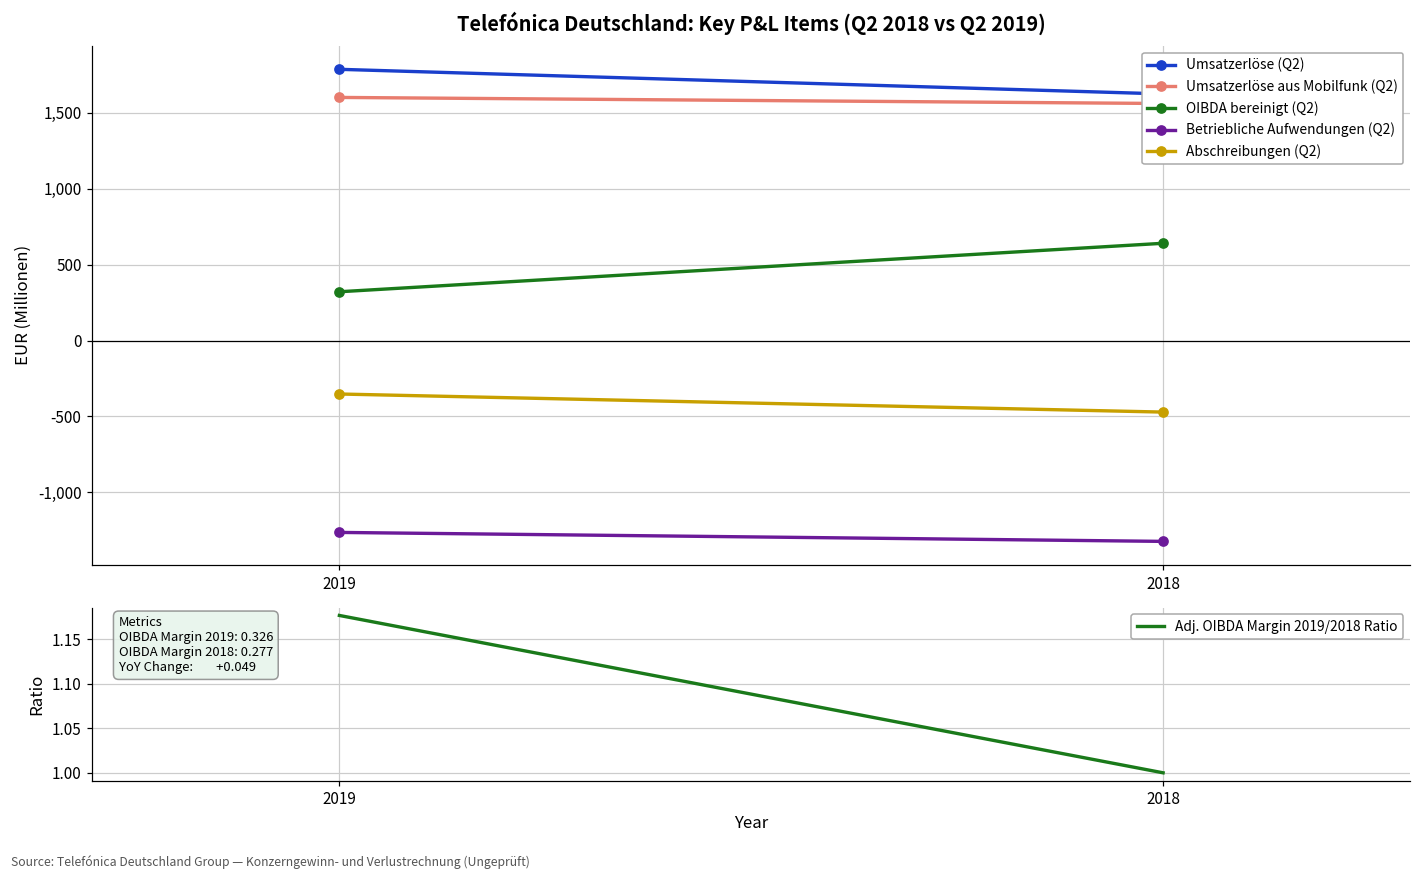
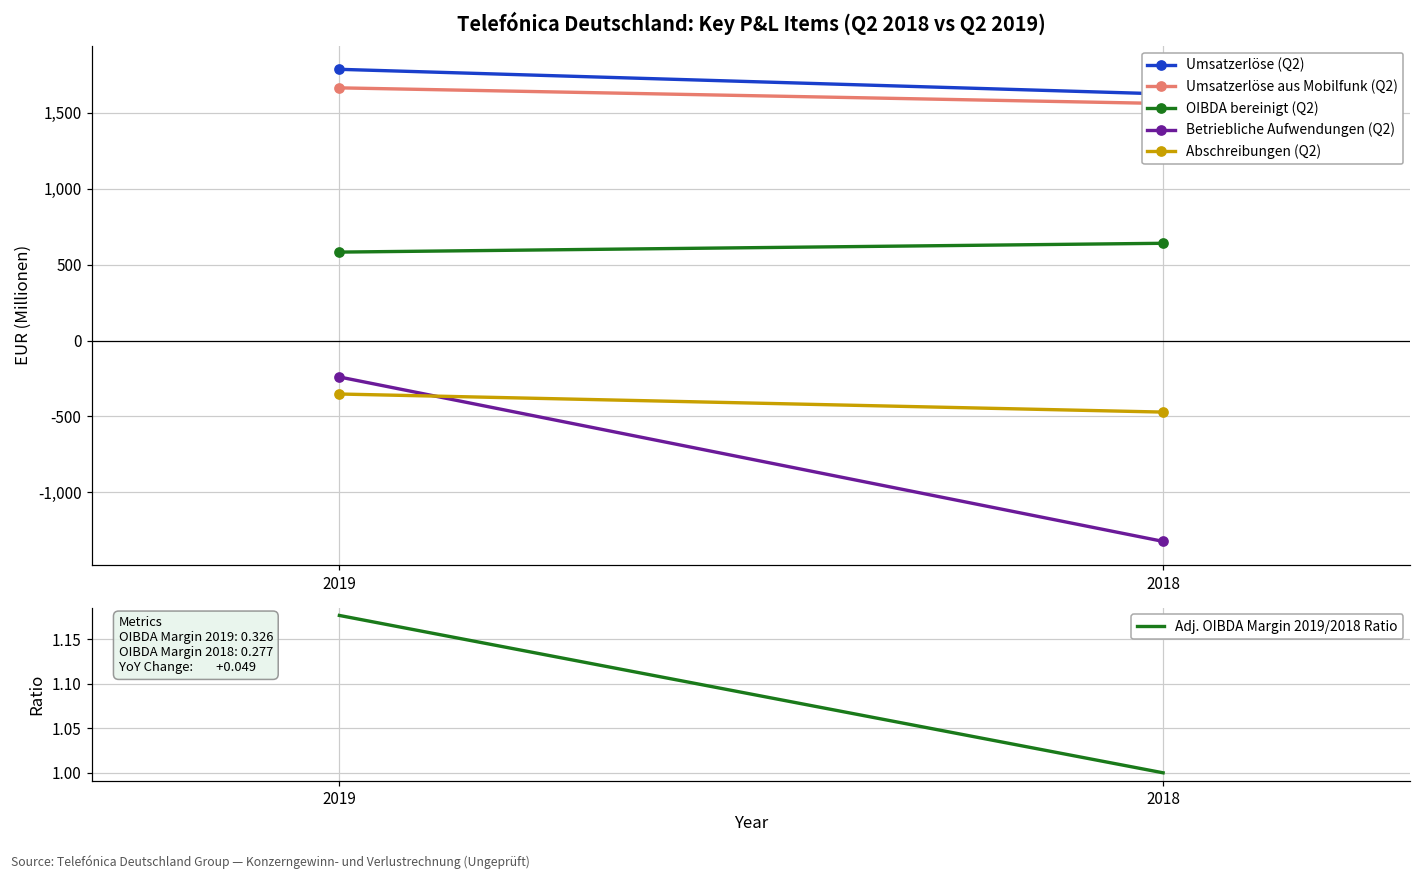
Telefónica Deutschland: Key P&L Items (Q2 2018 vs Q2 2019), Umsatzerlöse aus Mobilfunk (Q2), 2019: 1,600 -> 1,660
Telefónica Deutschland: Key P&L Items (Q2 2018 vs Q2 2019), OIBDA bereinigt (Q2), 2019: 320 -> 580
Telefónica Deutschland: Key P&L Items (Q2 2018 vs Q2 2019), Betriebliche Aufwendungen (Q2), 2019: -1,260 -> -240
